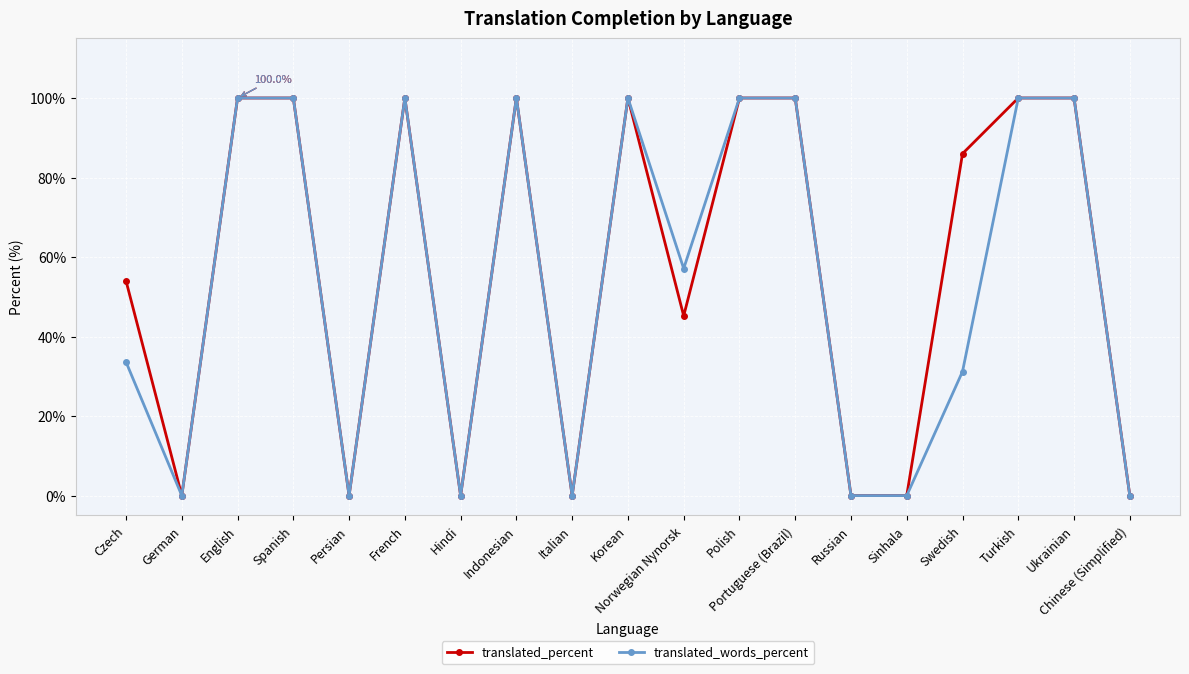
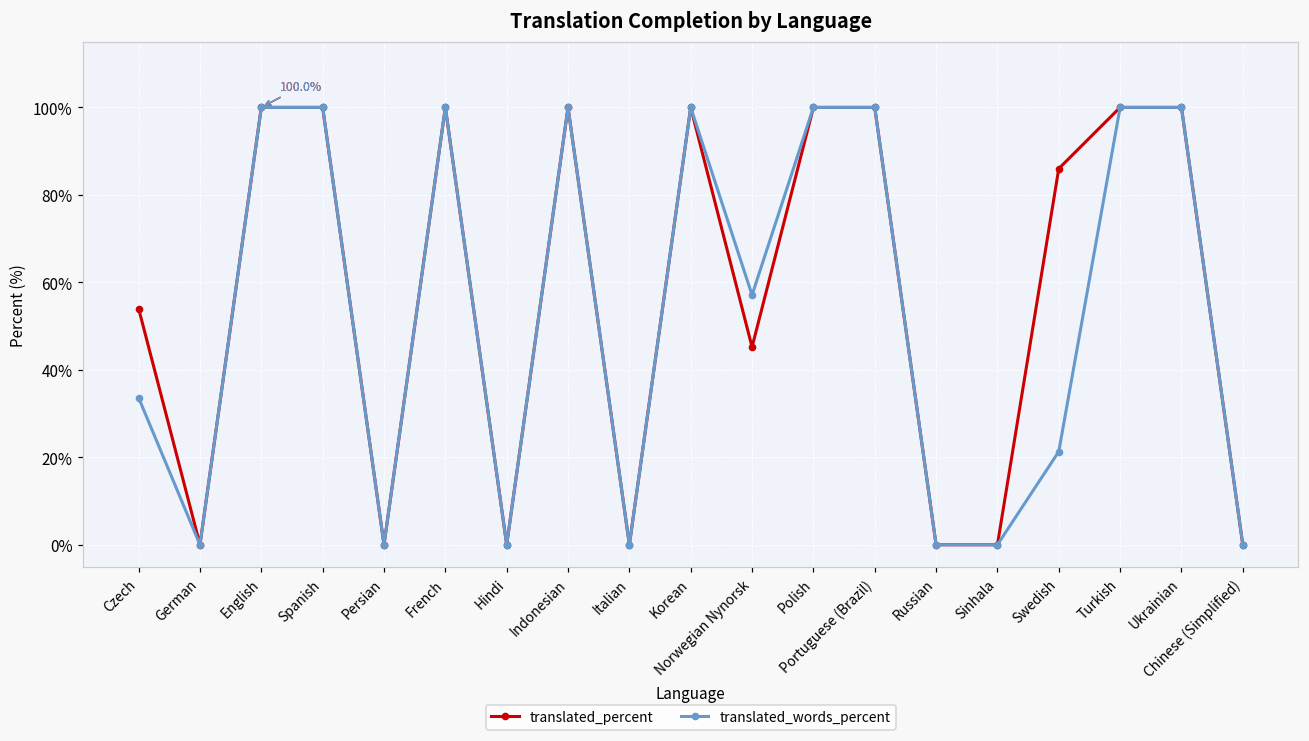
translated_words_percent, Swedish: 31% -> 21%
